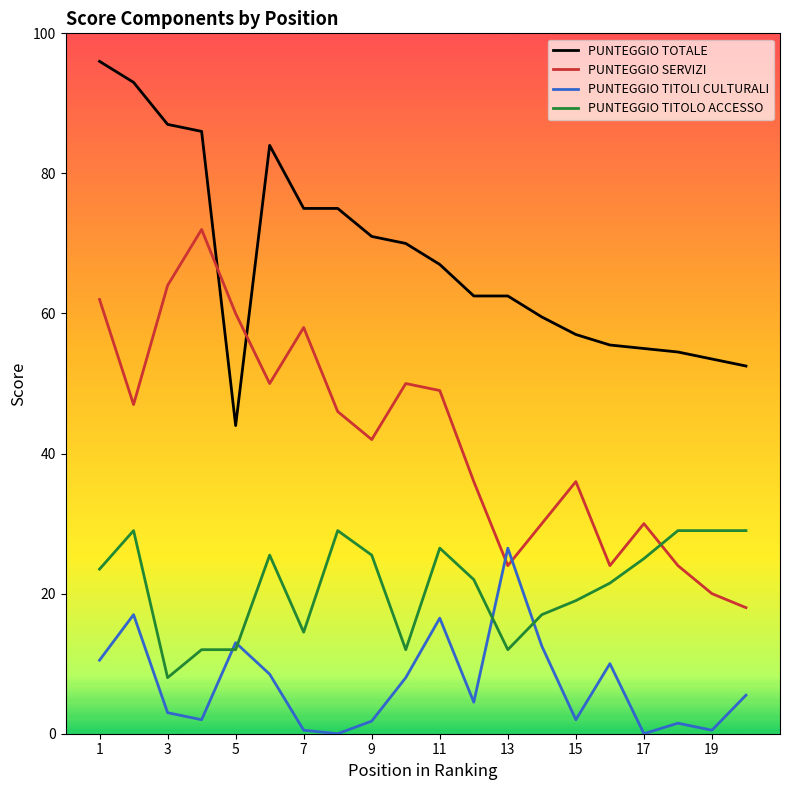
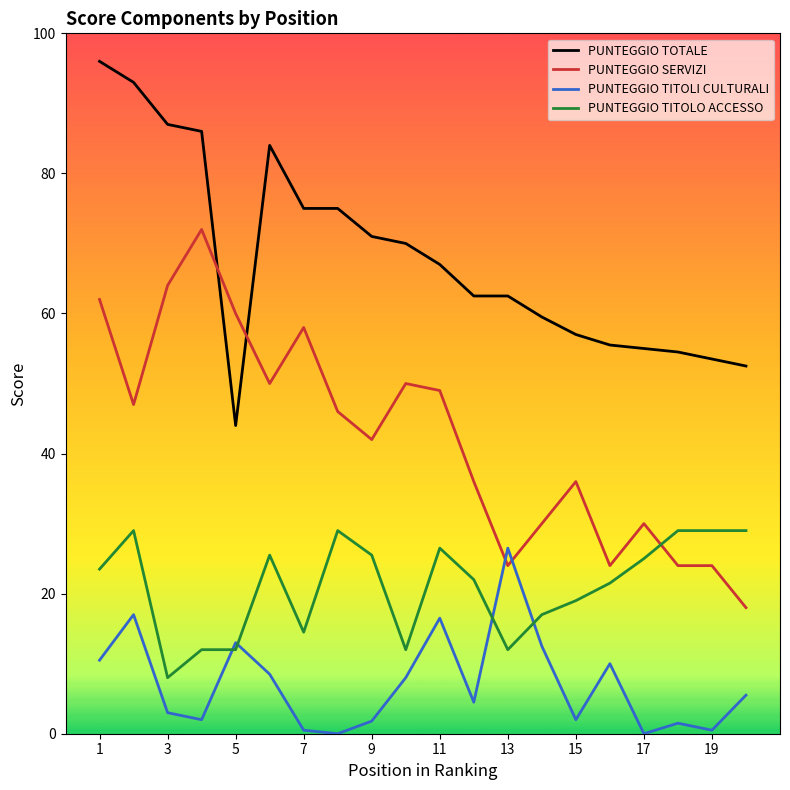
PUNTEGGIO SERVIZI, 19: 20 -> 24
